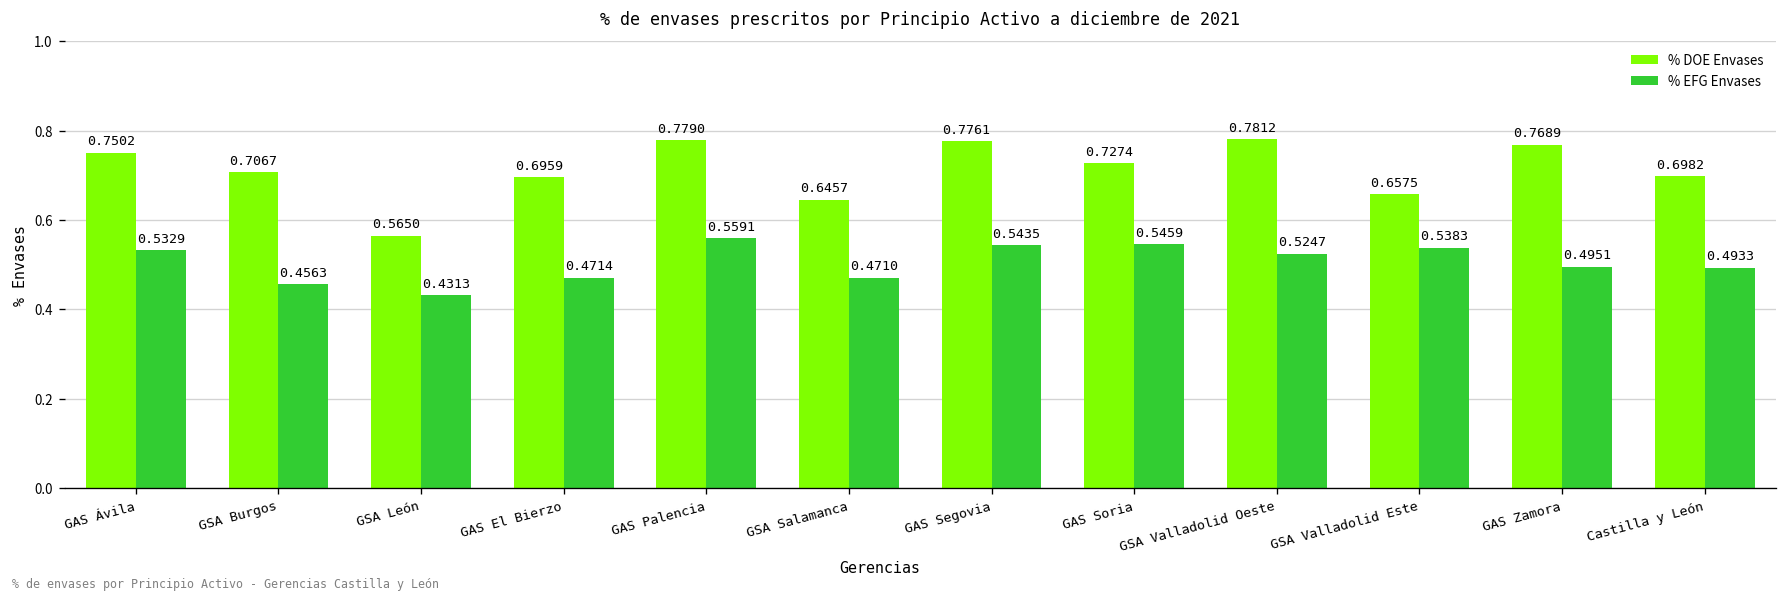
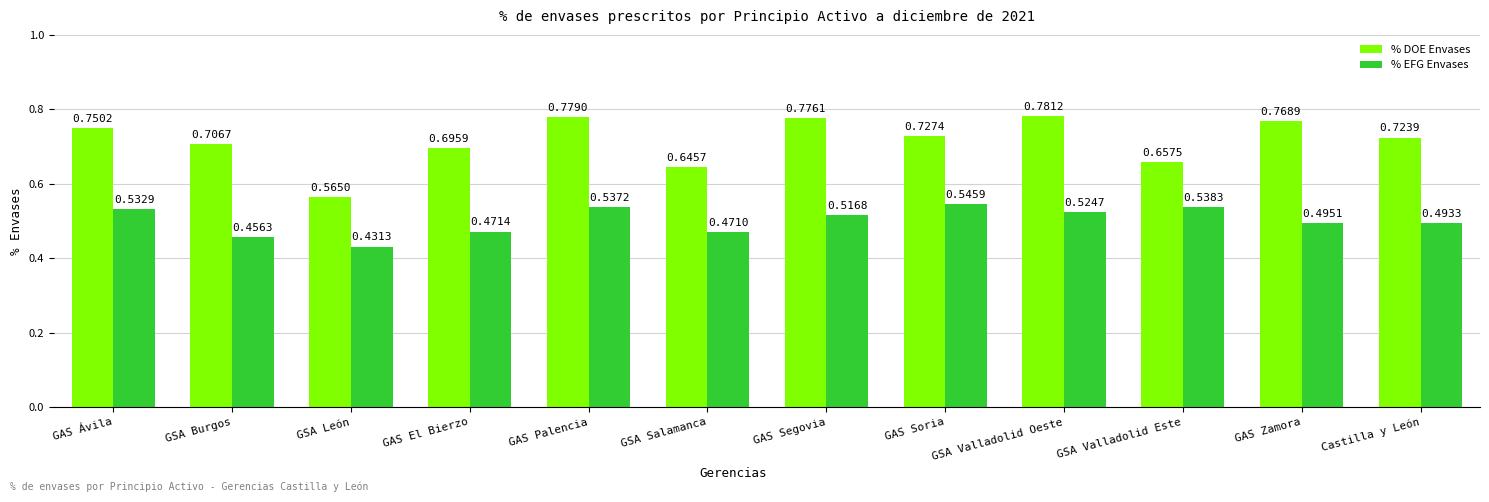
% EFG Envases, GAS Palencia: 0.5591 -> 0.5372
% EFG Envases, GAS Segovia: 0.5435 -> 0.5168
% DOE Envases, Castilla y León: 0.6982 -> 0.7239
